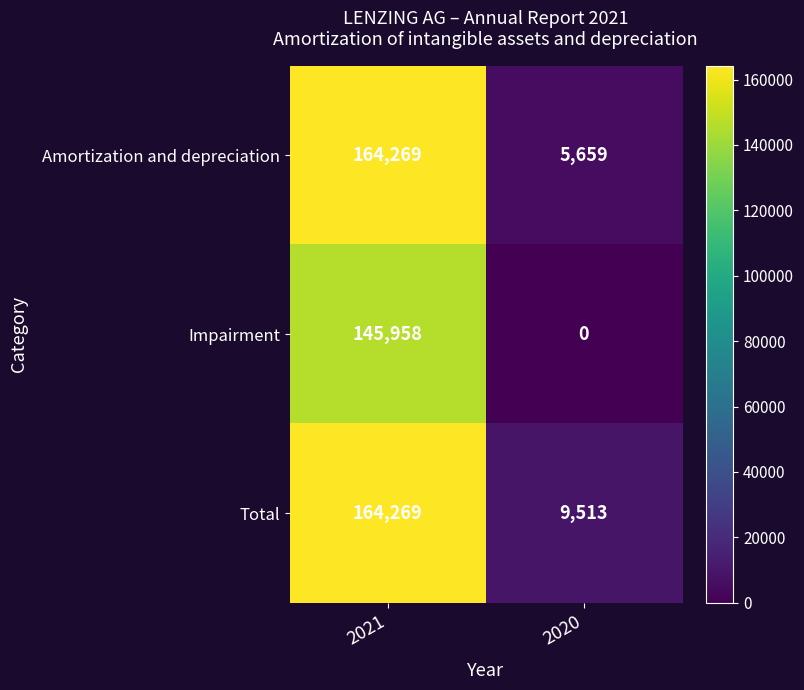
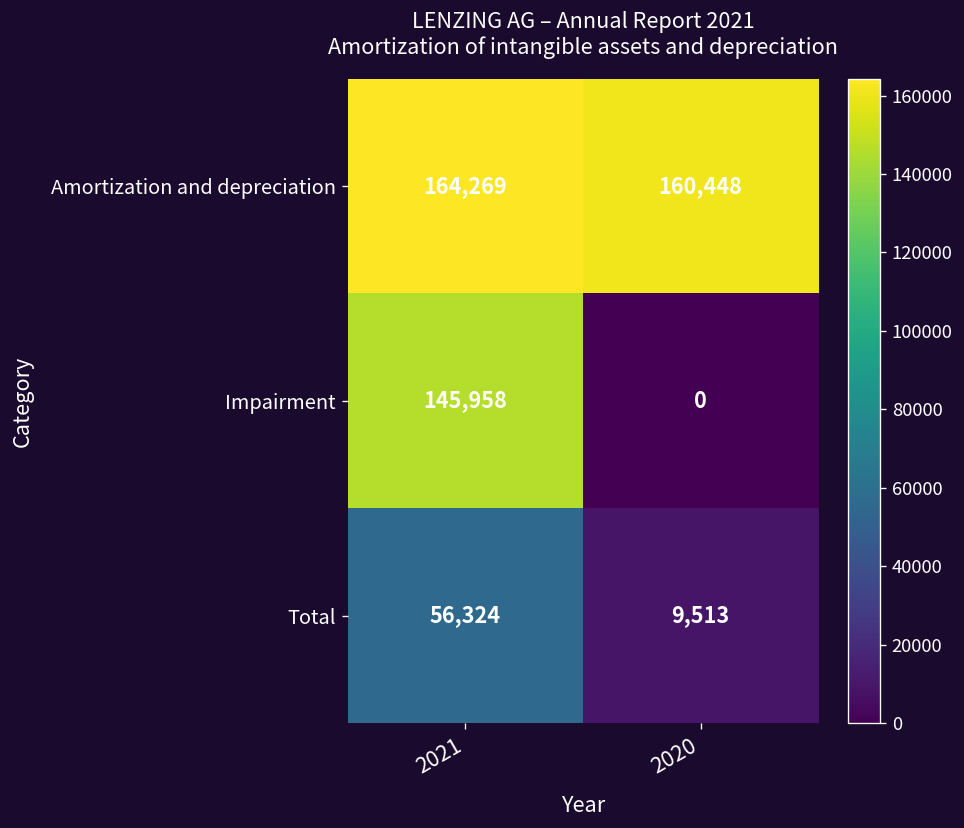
Amortization and depreciation, 2020: 5,659 -> 160,448
Total, 2021: 164,269 -> 56,324
